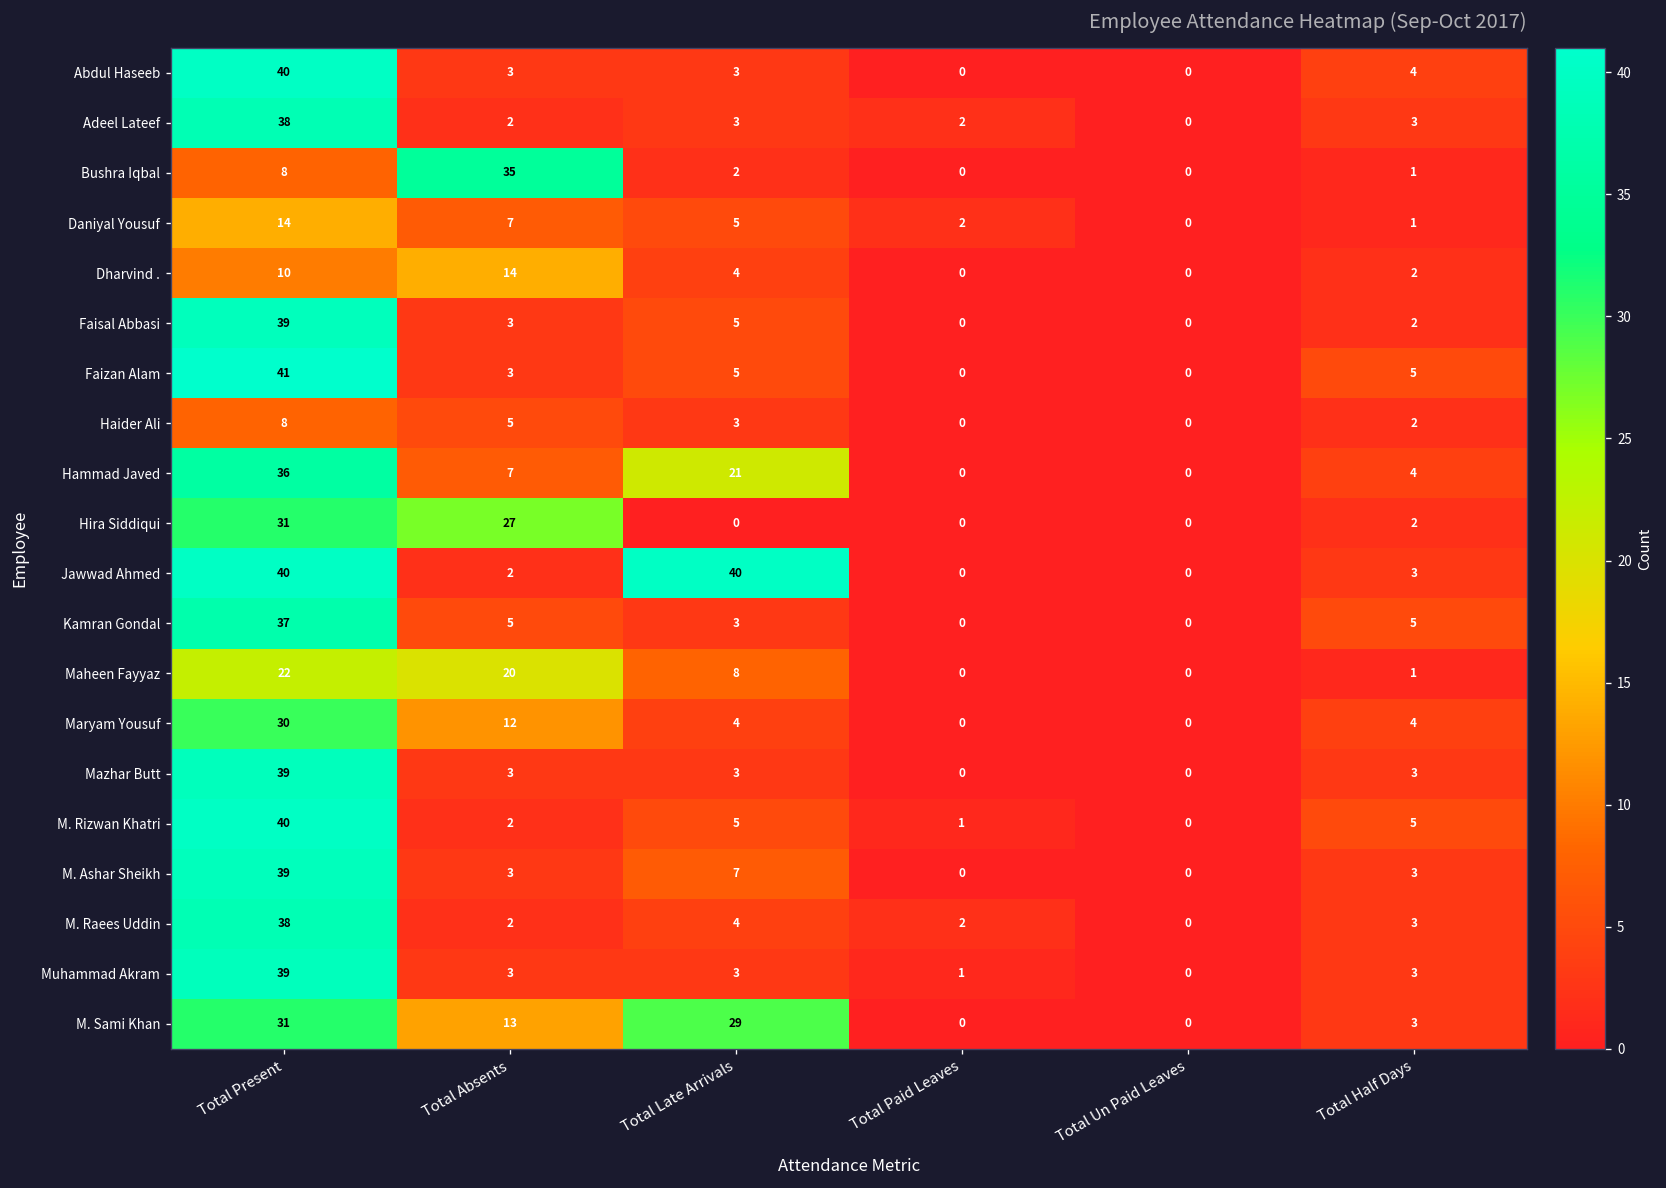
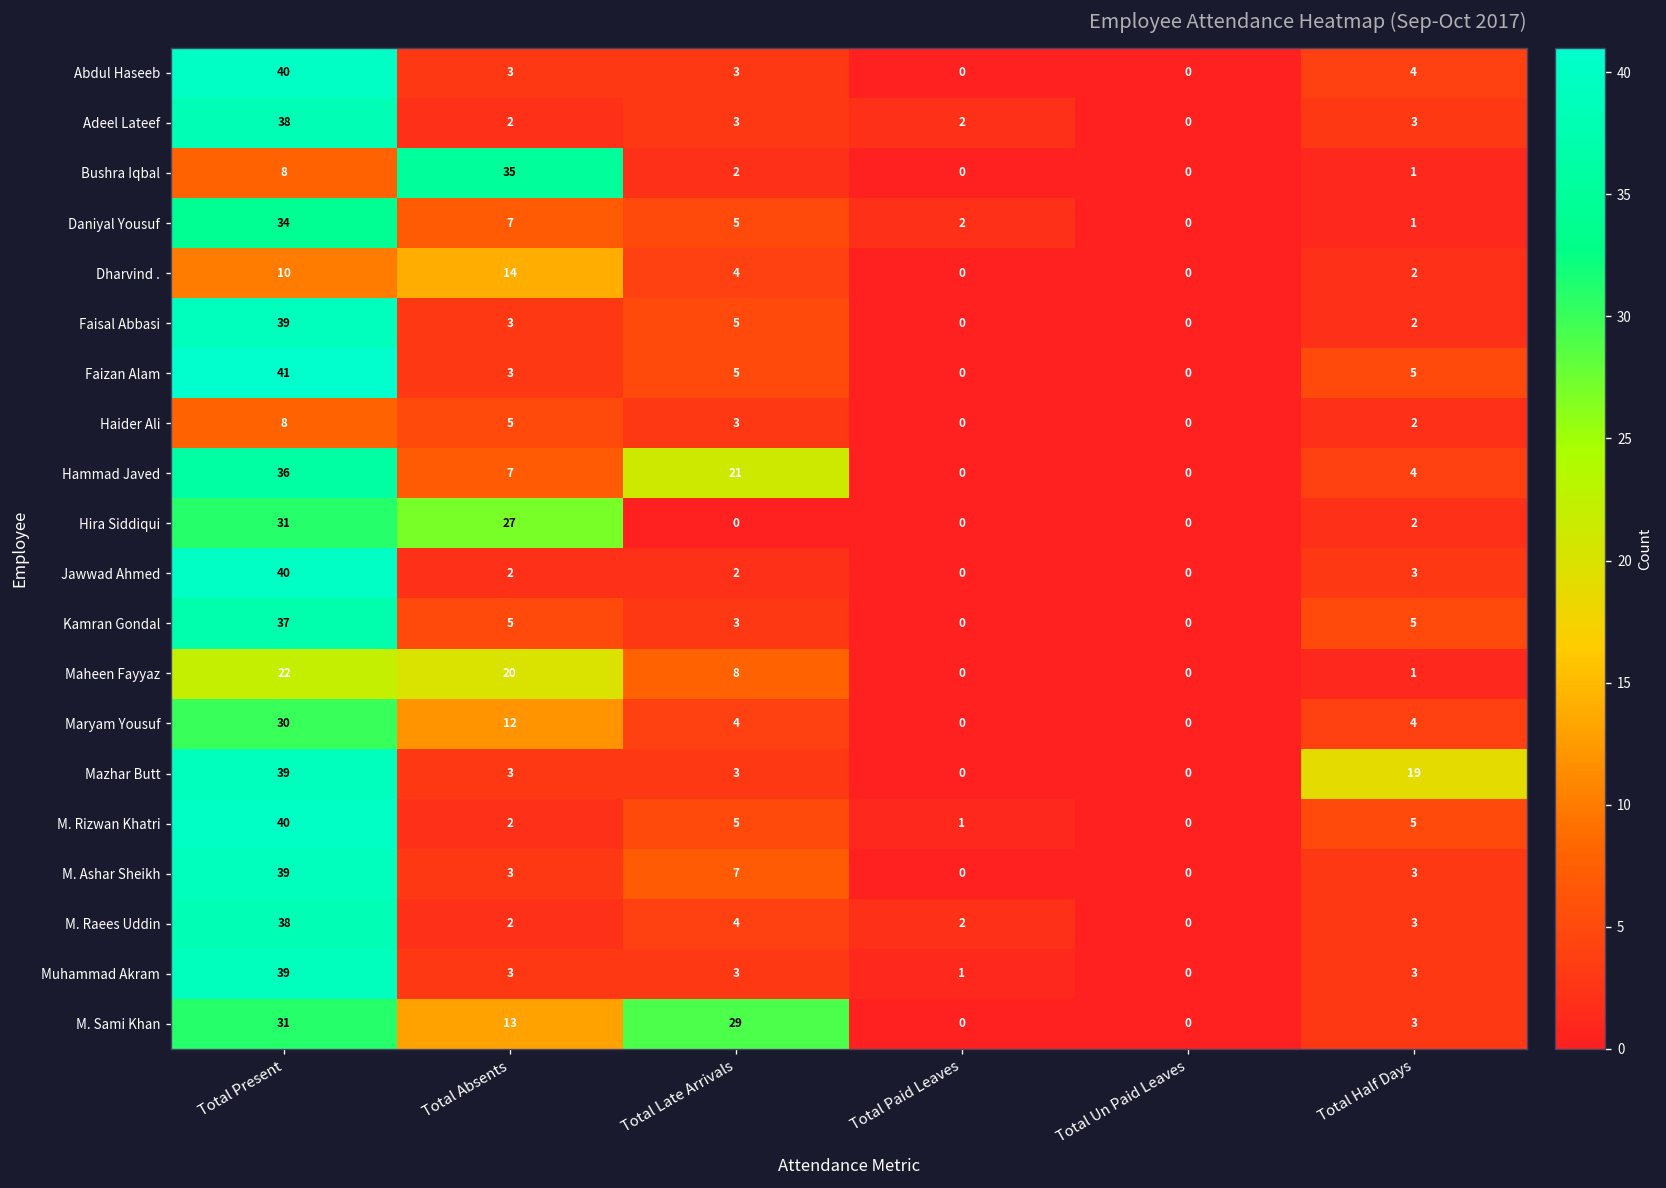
Daniyal Yousuf, Total Present: 14 -> 34
Jawwad Ahmed, Total Late Arrivals: 40 -> 2
Mazhar Butt, Total Half Days: 3 -> 19
